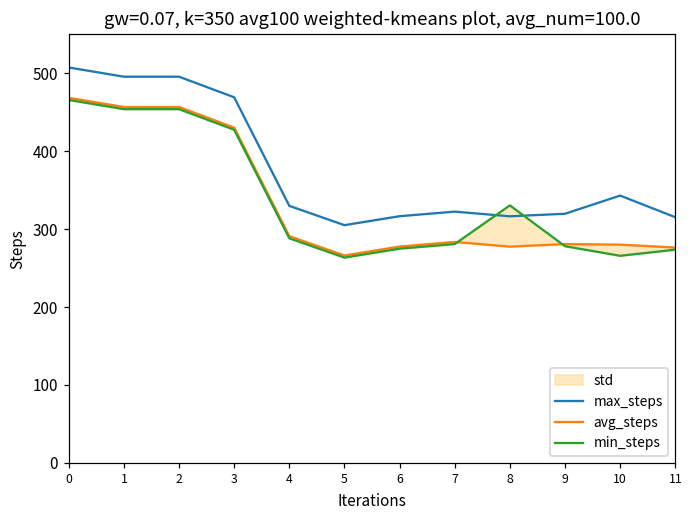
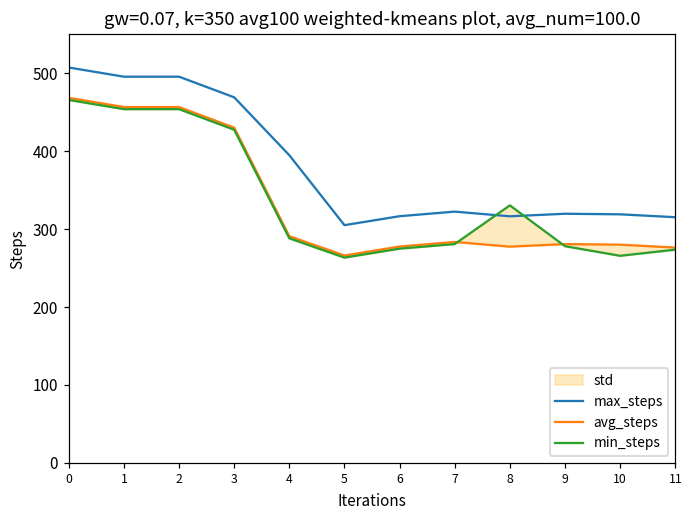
max_steps, 4: 330 -> 390
max_steps, 10: 340 -> 320
